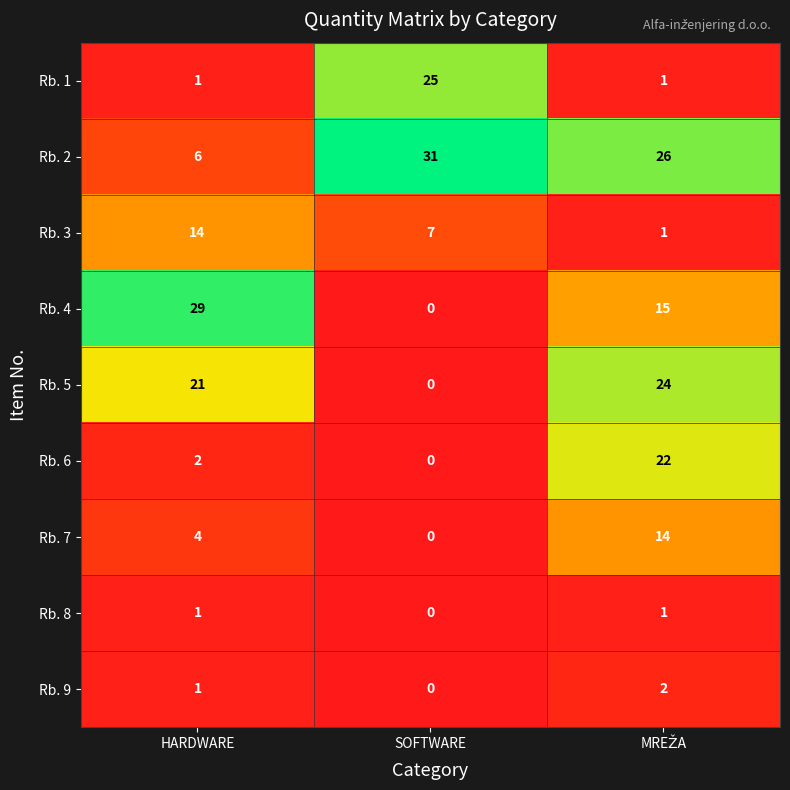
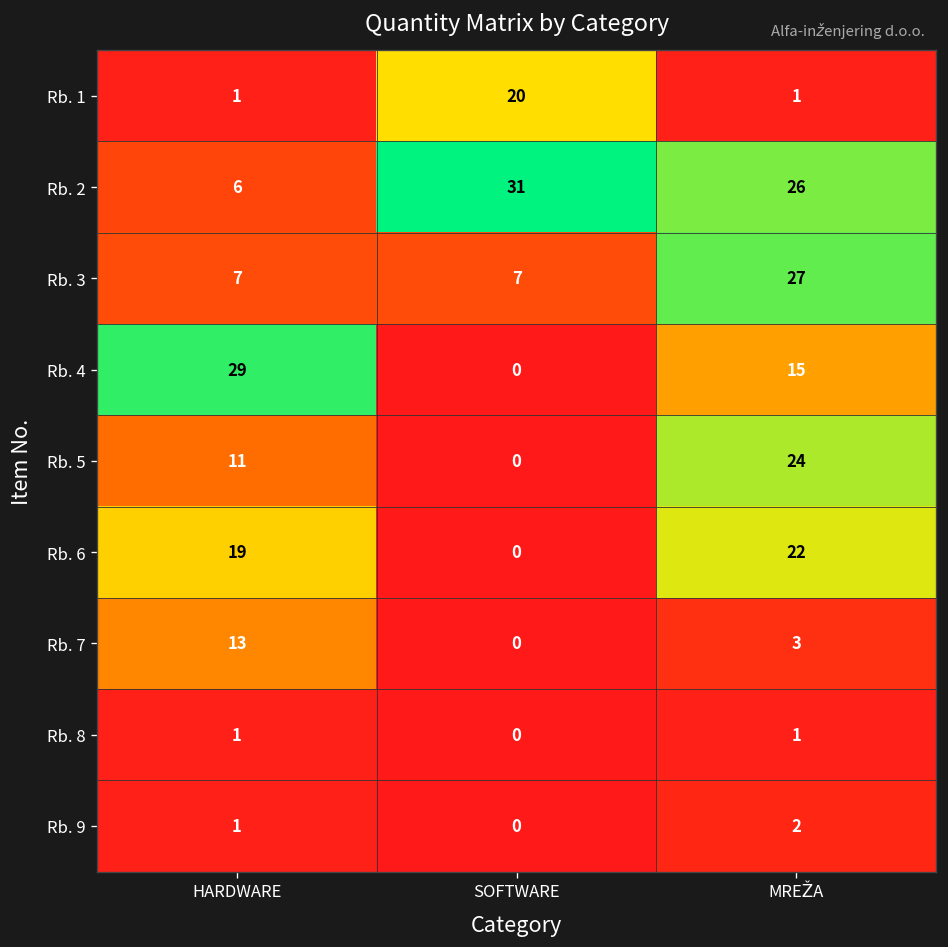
Rb. 1, SOFTWARE: 25 -> 20
Rb. 3, HARDWARE: 14 -> 7
Rb. 3, MREŽA: 1 -> 27
Rb. 5, HARDWARE: 21 -> 11
Rb. 6, HARDWARE: 2 -> 19
Rb. 7, HARDWARE: 4 -> 13
Rb. 7, MREŽA: 14 -> 3
